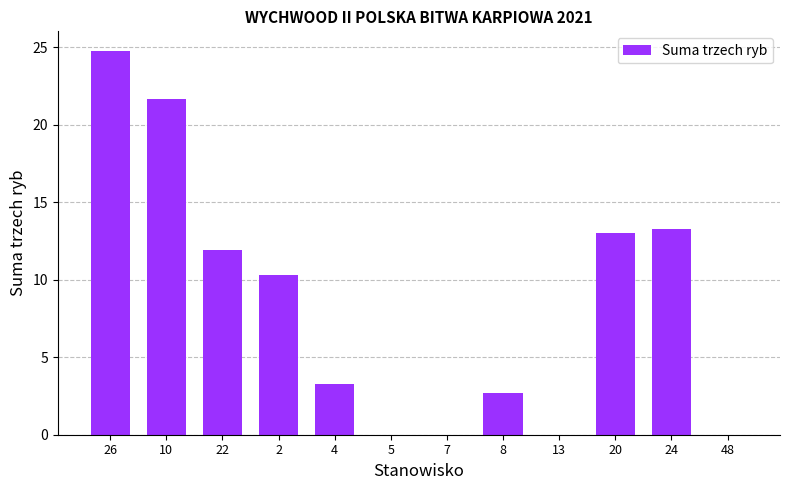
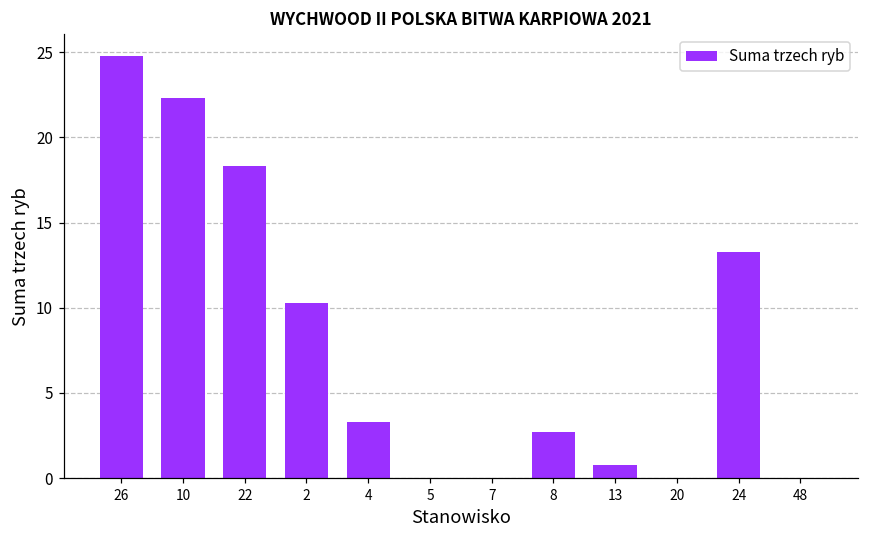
10: 21.7 -> 22.3
22: 11.9 -> 18.3
13: 0.0 -> 0.8
20: 13 -> 0
